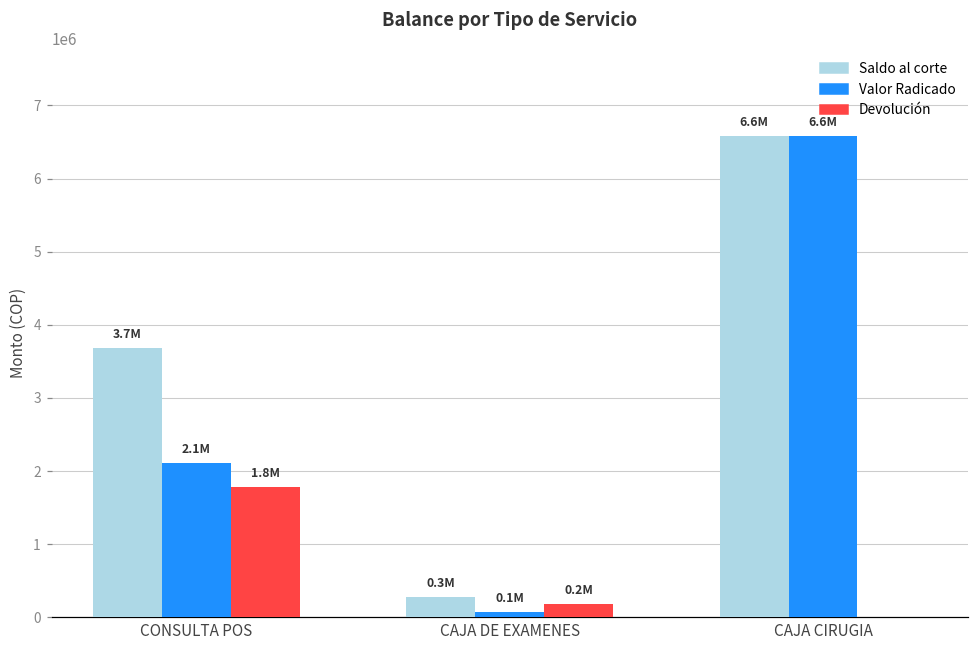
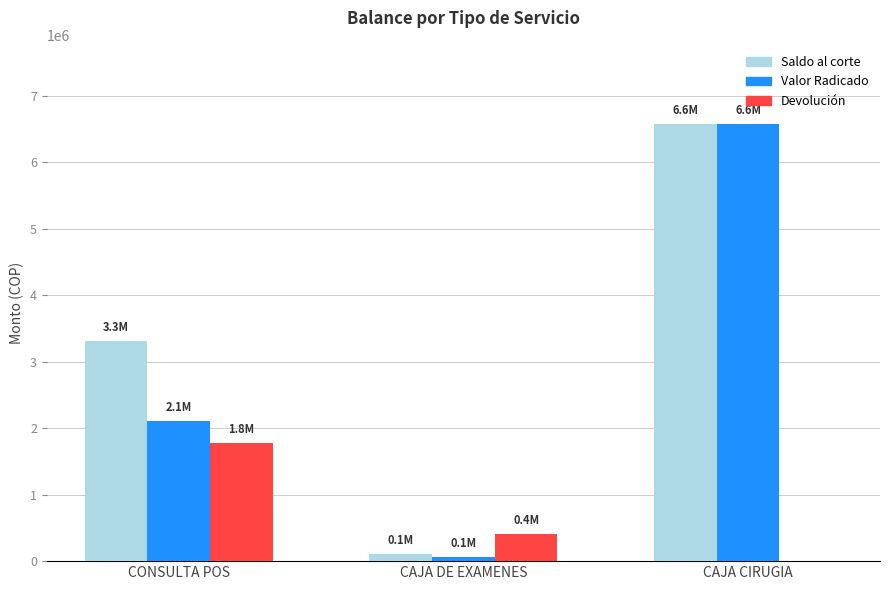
Saldo al corte, CONSULTA POS: 3.7M -> 3.3M
Saldo al corte, CAJA DE EXAMENES: 0.3M -> 0.1M
Devolución, CAJA DE EXAMENES: 0.2M -> 0.4M
